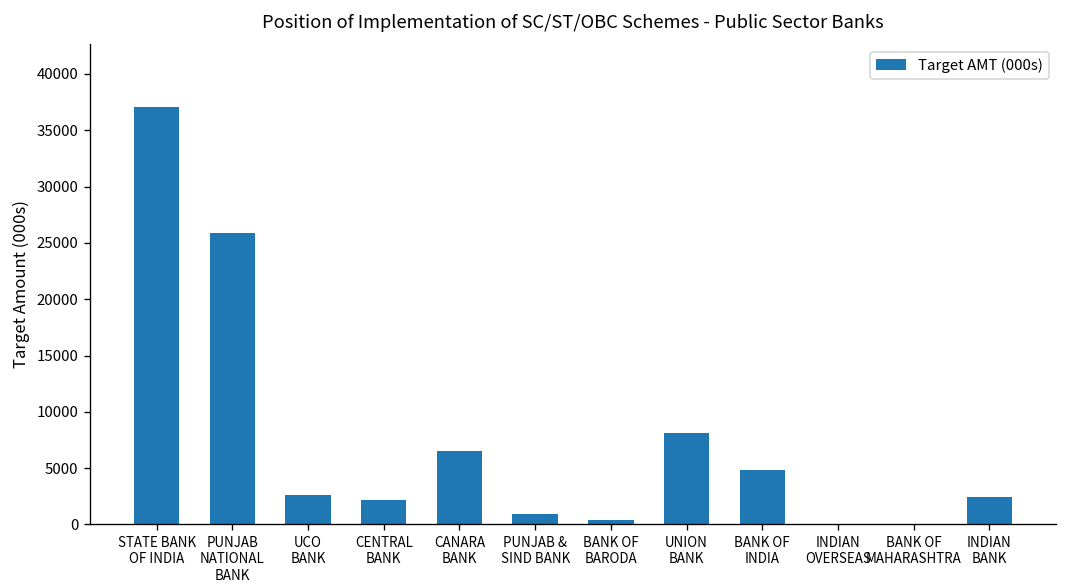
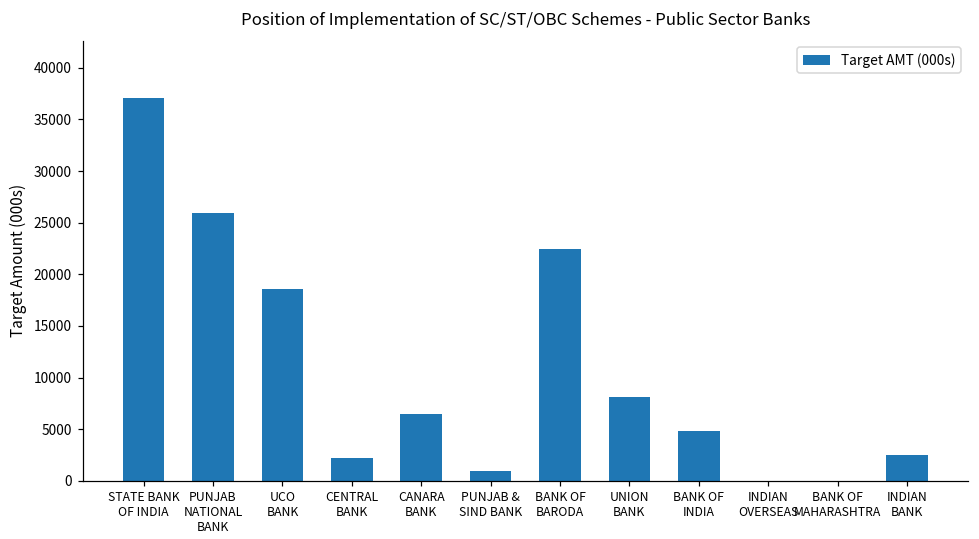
UCO BANK: 3000 -> 19000
BANK OF BARODA: 0 -> 22000
